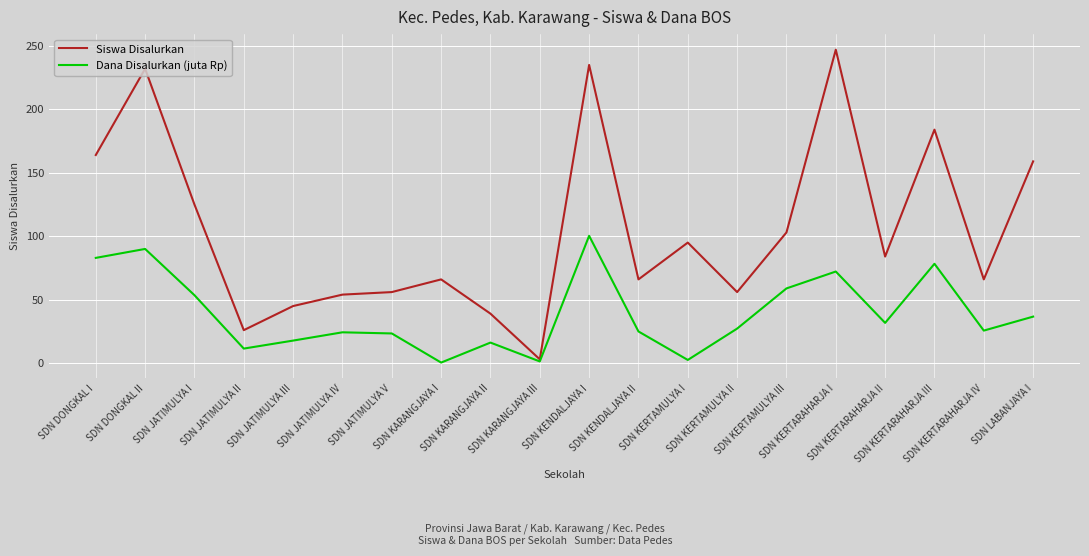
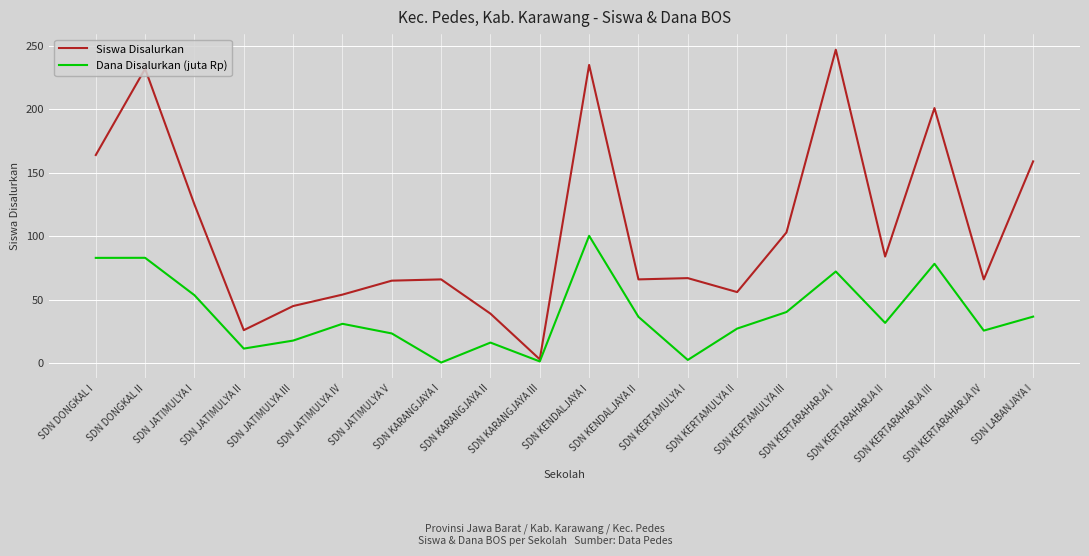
Dana Disalurkan (juta Rp), SDN DONGKAL II: 90 -> 83
Dana Disalurkan (juta Rp), SDN JATIMULYA IV: 24 -> 31
Siswa Disalurkan, SDN JATIMULYA V: 56 -> 65
Dana Disalurkan (juta Rp), SDN KENDALJAYA II: 25 -> 36
Siswa Disalurkan, SDN KERTAMULYA I: 95 -> 67
Dana Disalurkan (juta Rp), SDN KERTAMULYA III: 59 -> 40
Siswa Disalurkan, SDN KERTARAHARJA III: 184 -> 201
